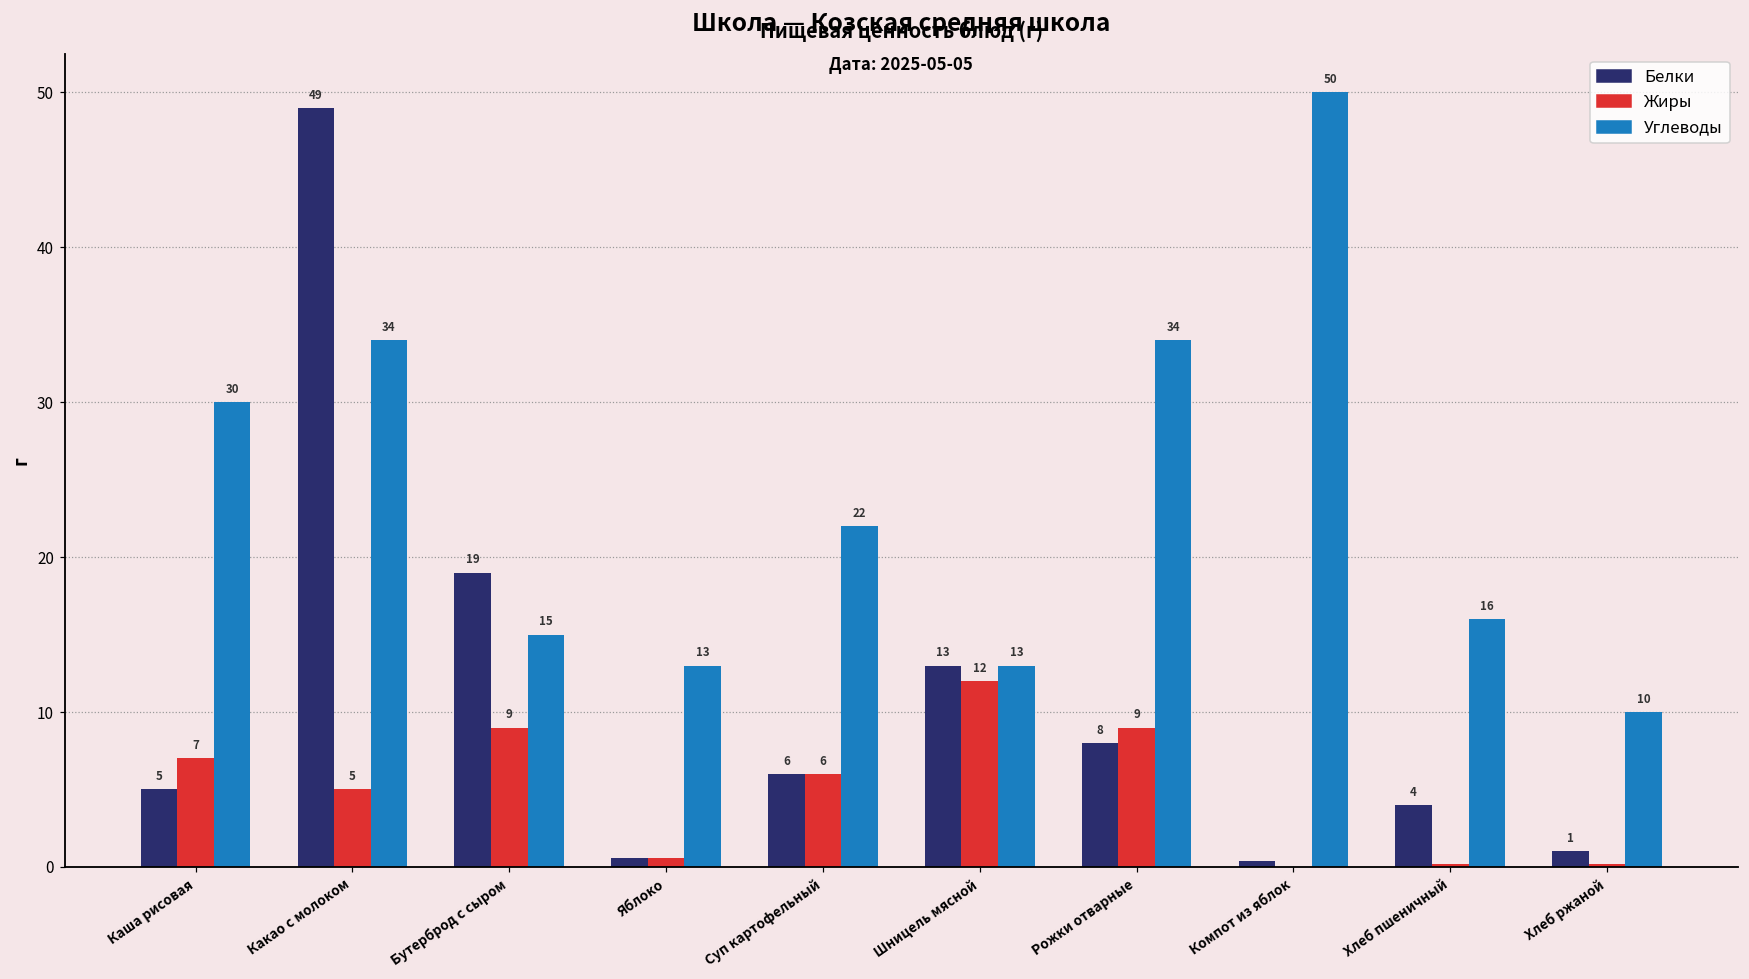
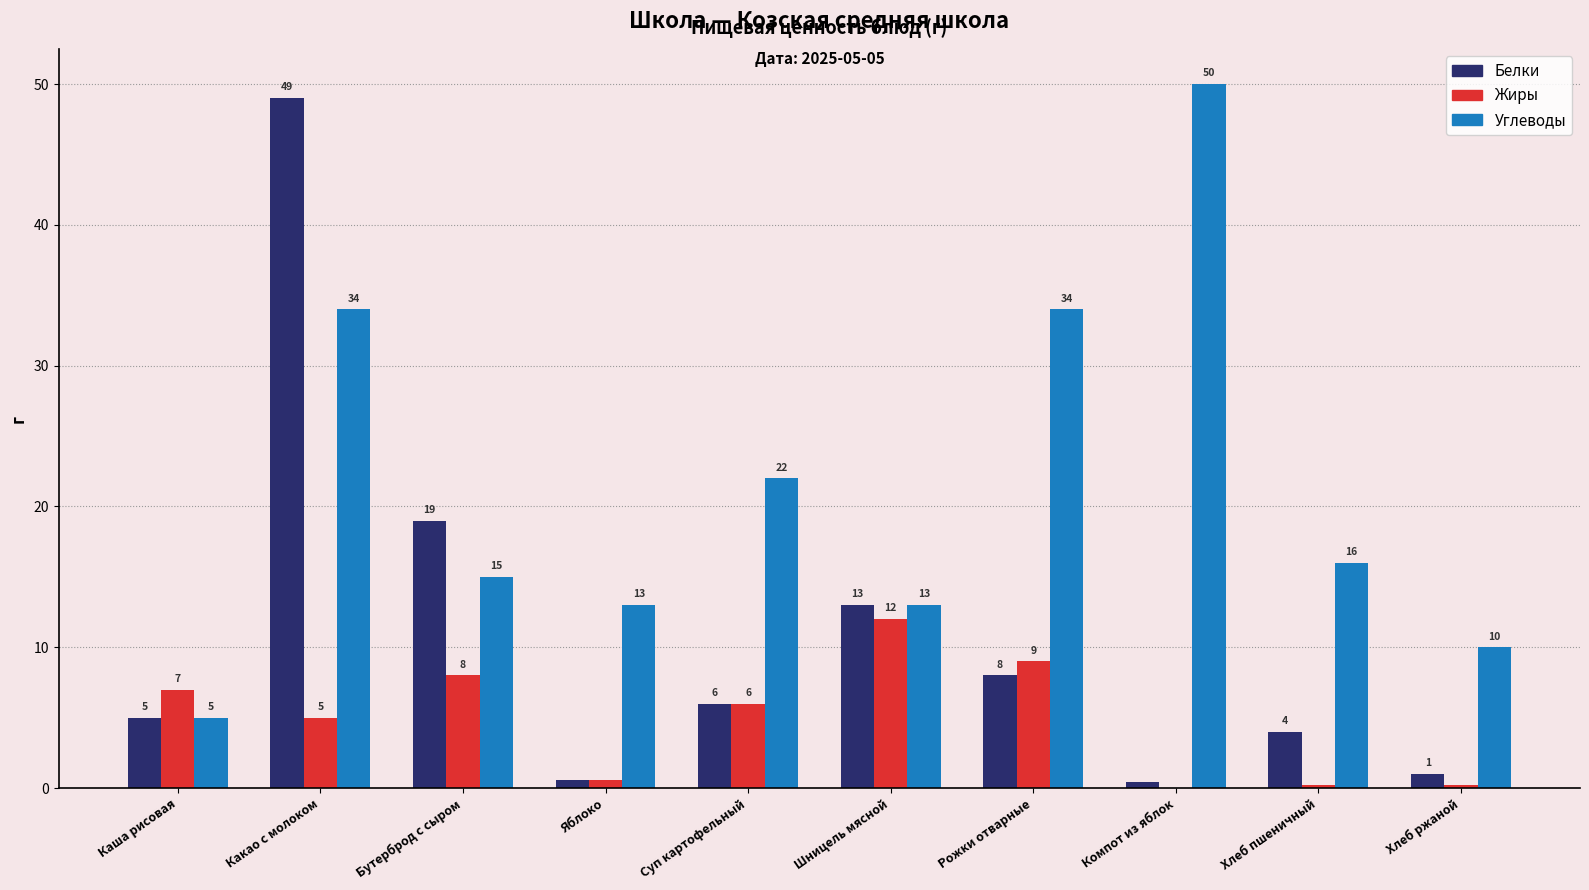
Углеводы, Каша рисовая: 30 -> 5
Жиры, Бутерброд с сыром: 9 -> 8
